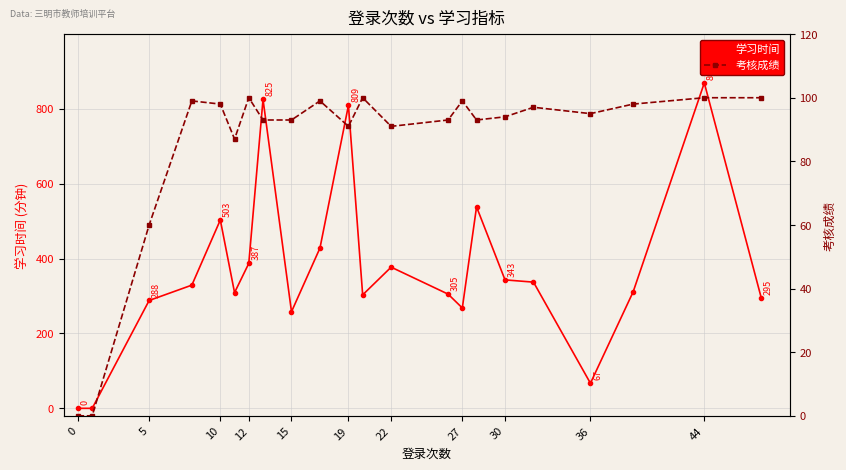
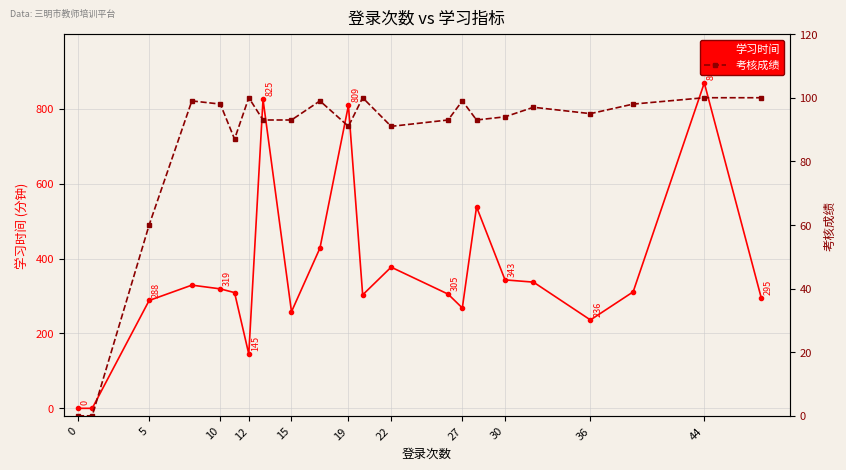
学习时间, 10: 503 -> 319
学习时间, 12: 387 -> 145
学习时间, 36: 67 -> 236
